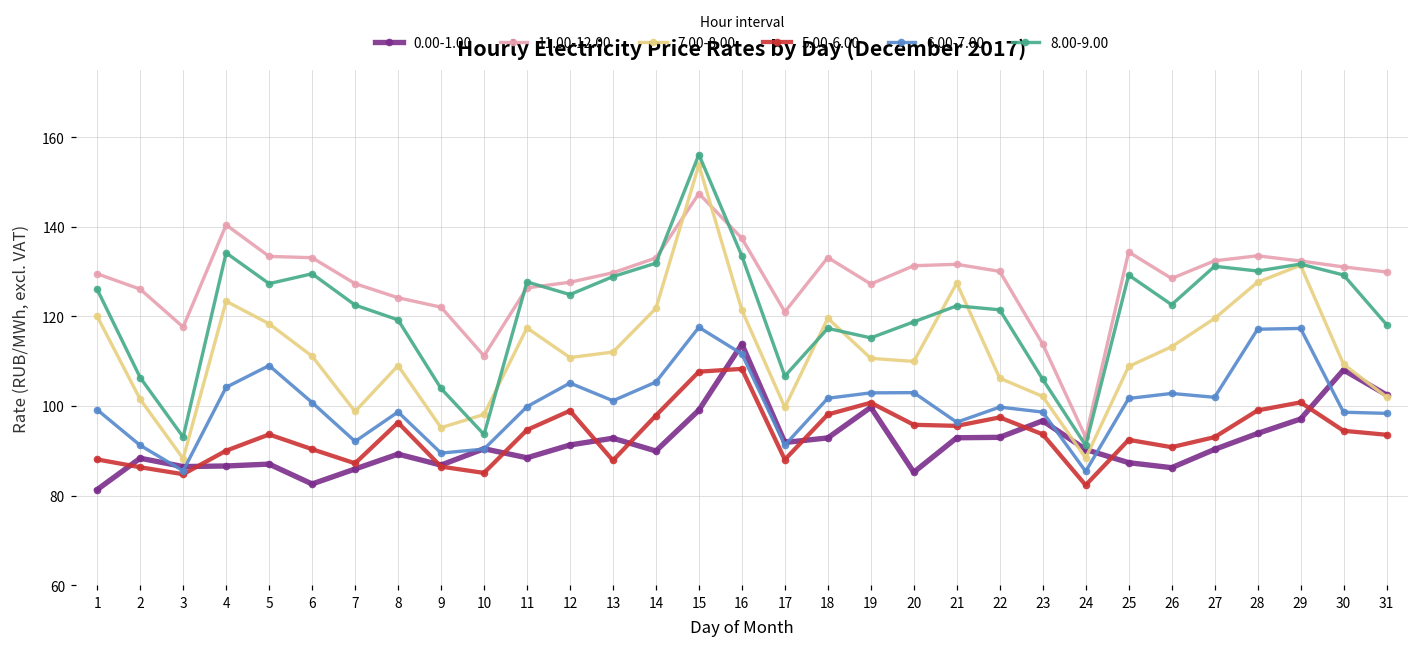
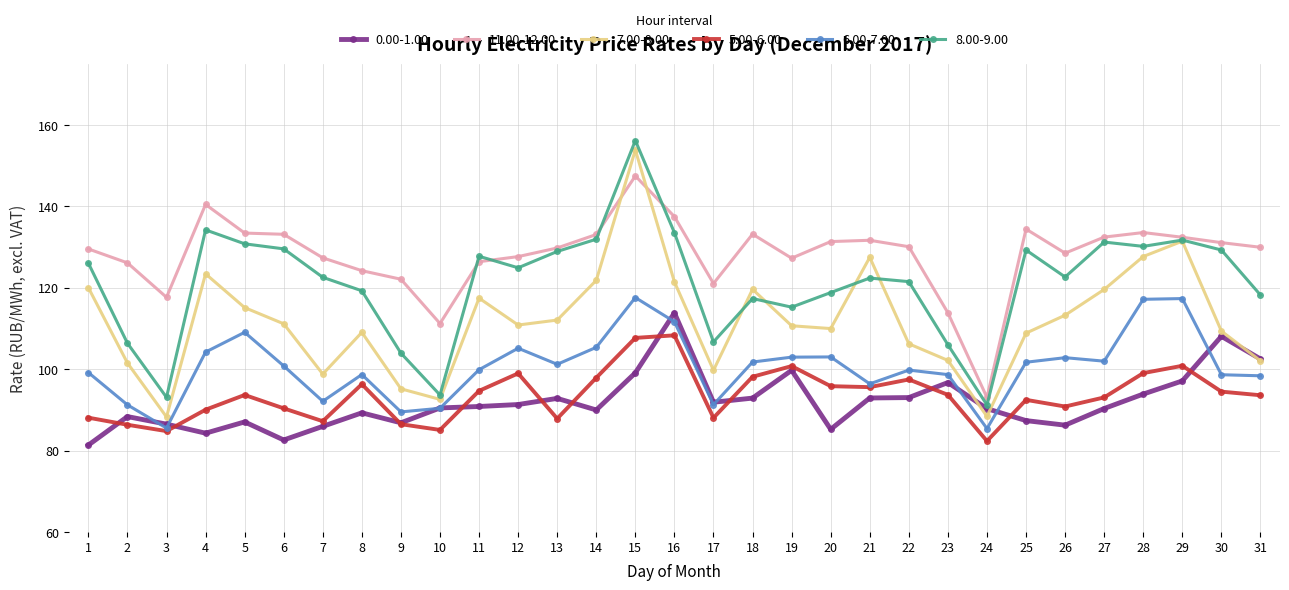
0.00-1.00, 4: 87 -> 84
7.00-8.00, 5: 118 -> 115
8.00-9.00, 5: 127 -> 131
7.00-8.00, 10: 98 -> 93
0.00-1.00, 11: 88 -> 91
